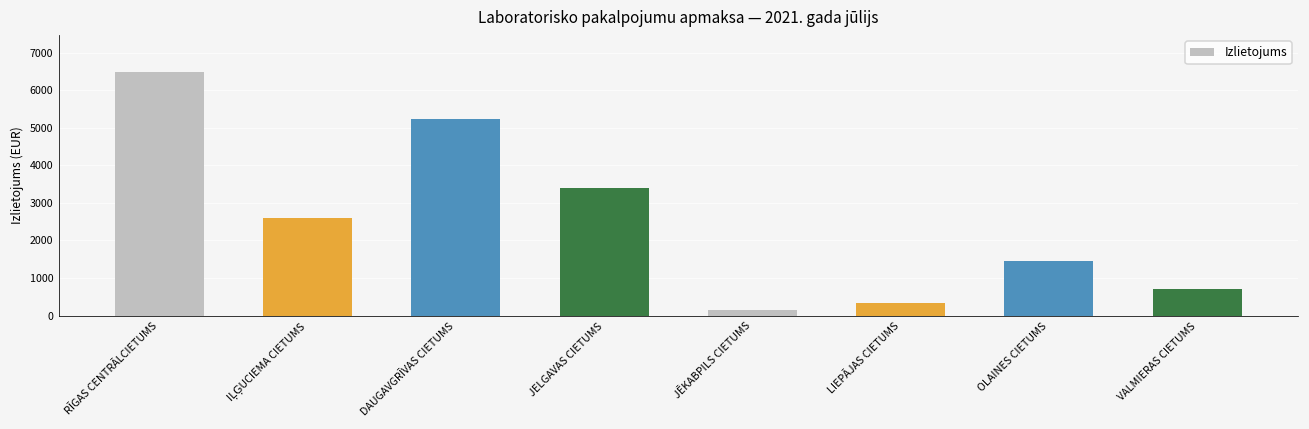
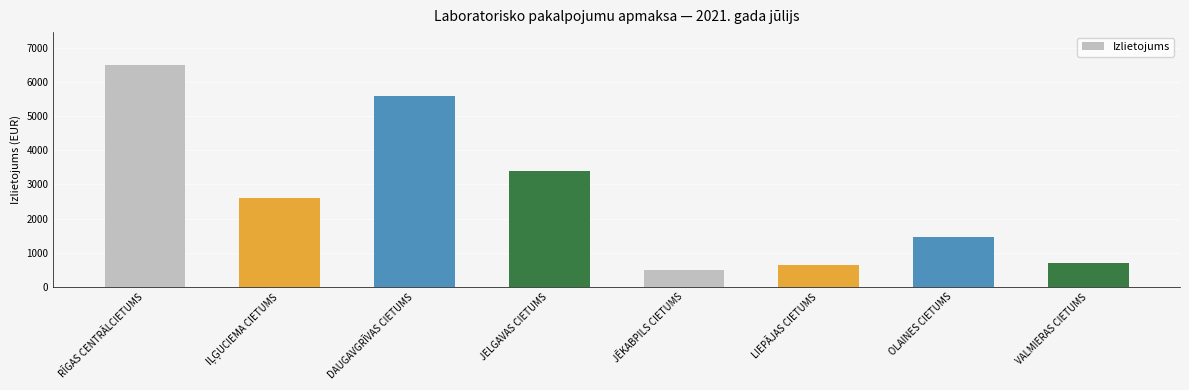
DAUGAVGRĪVAS CIETUMS: 5200 -> 5600
JĒKABPILS CIETUMS: 200 -> 500
LIEPĀJAS CIETUMS: 300 -> 600
